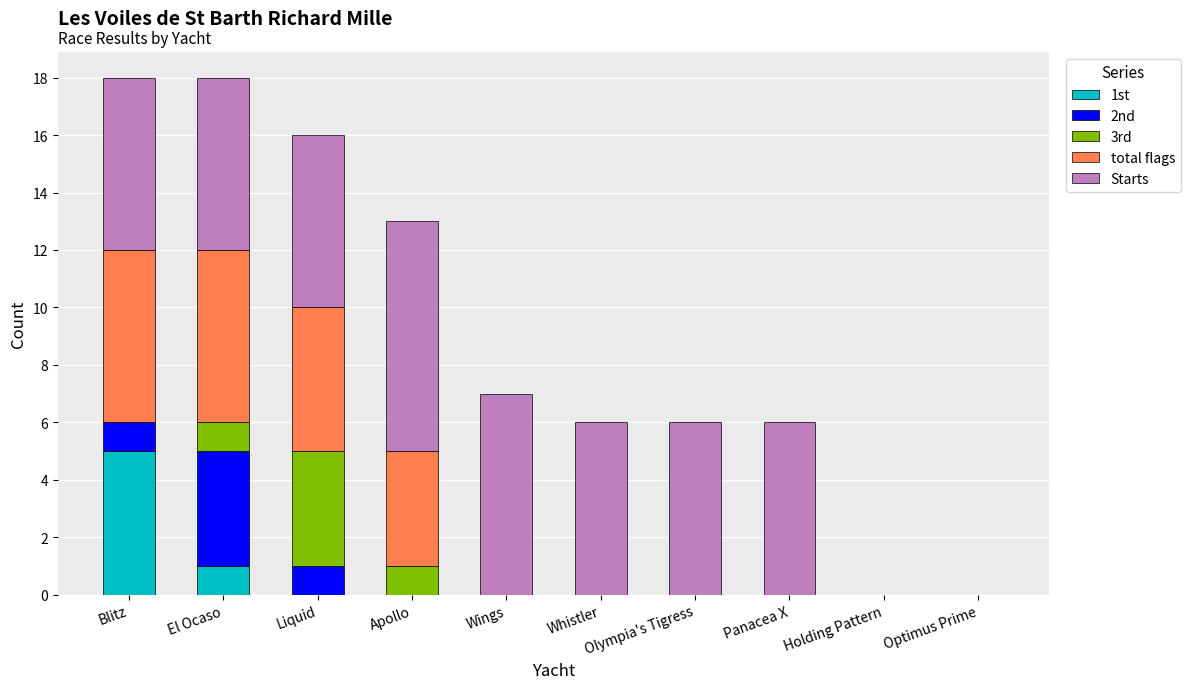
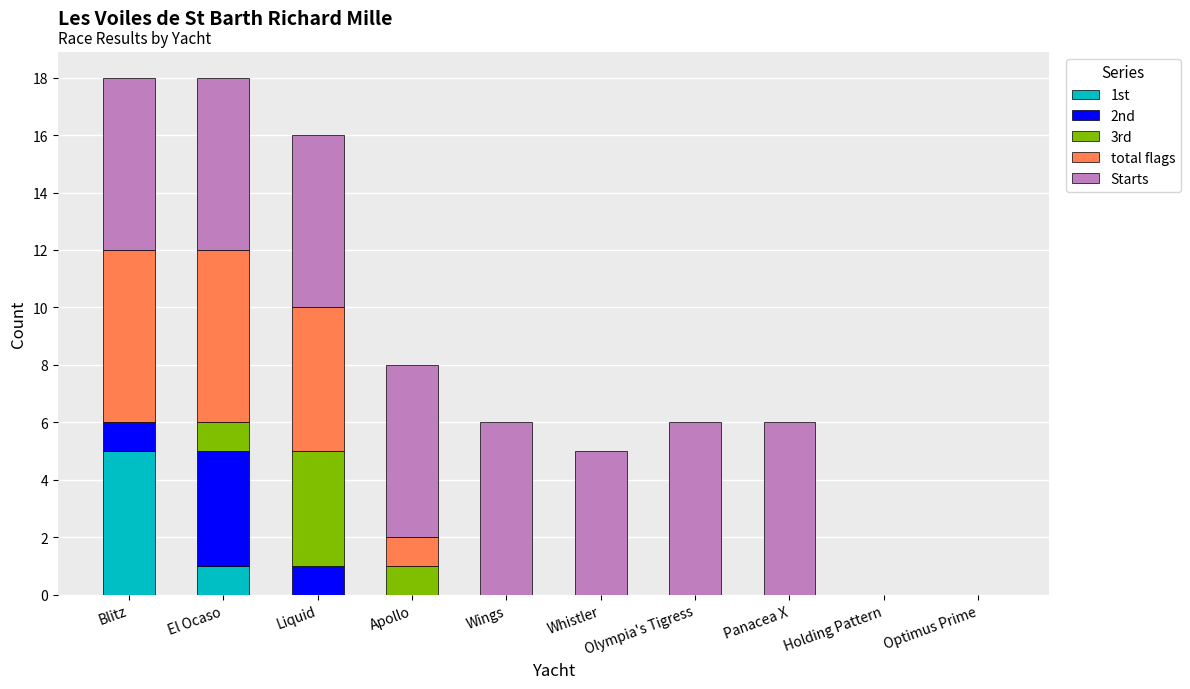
total flags, Apollo: 4 -> 1
Starts, Apollo: 8 -> 6
Starts, Wings: 7 -> 6
Starts, Whistler: 6 -> 5
